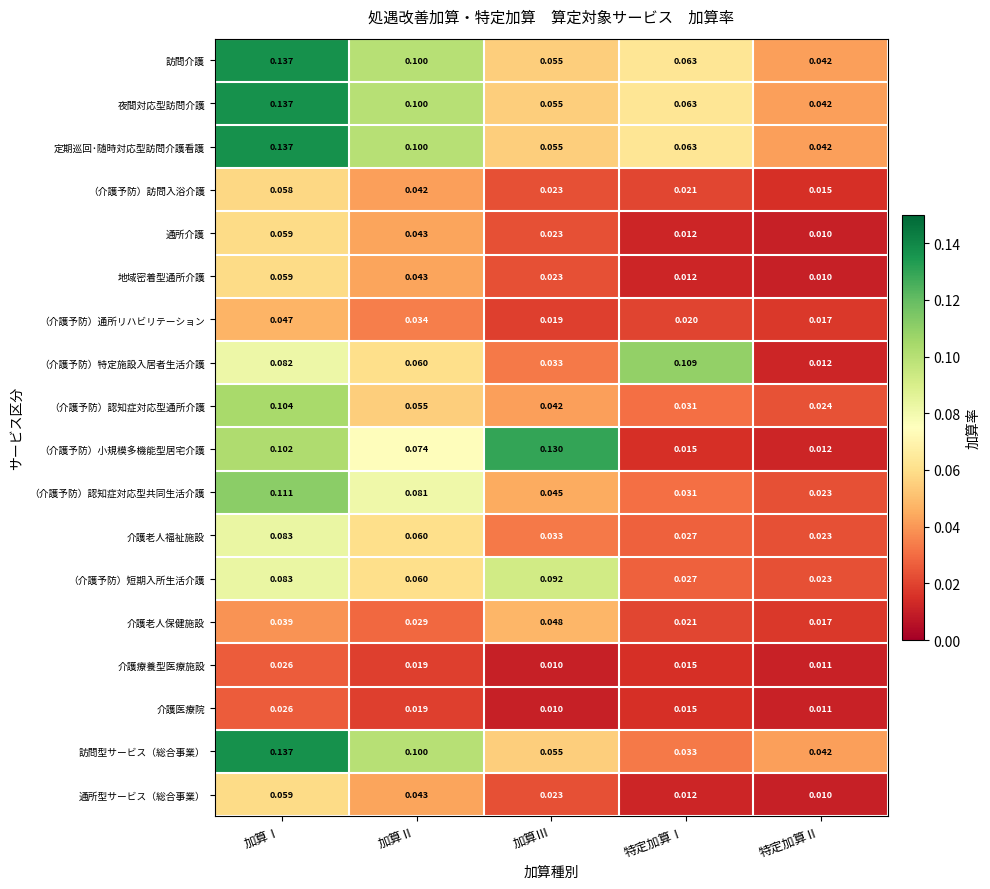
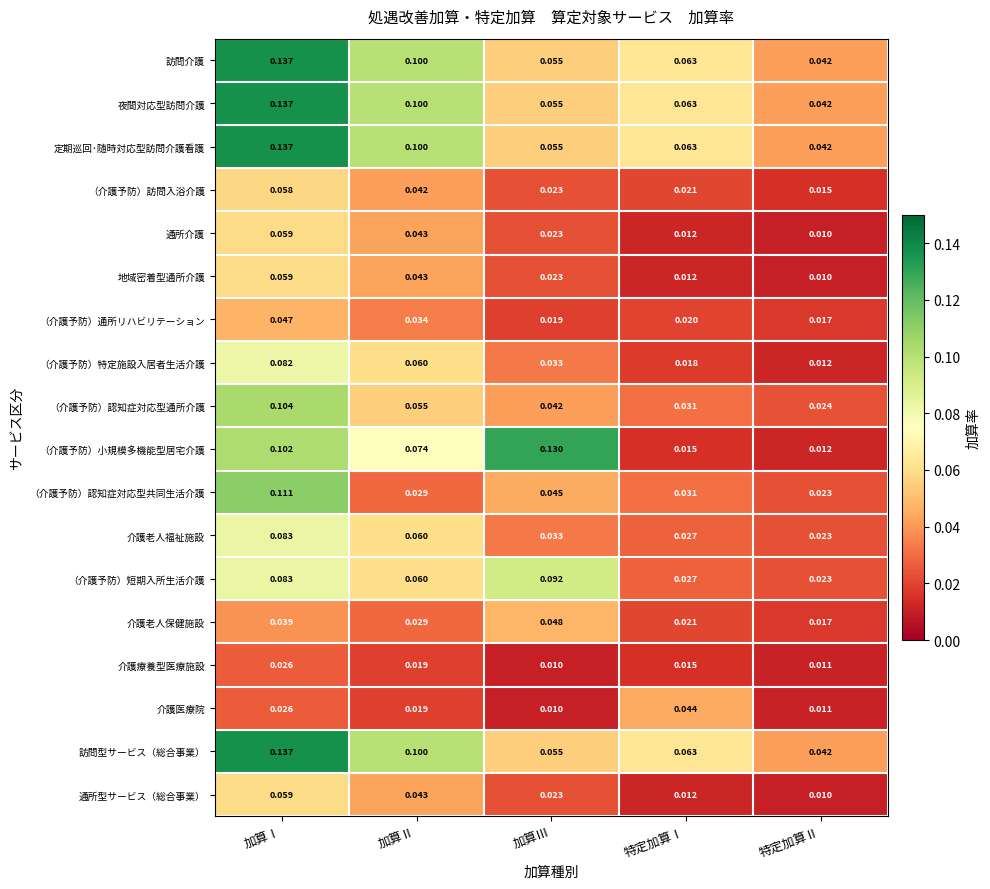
（介護予防）特定施設入居者生活介護, 特定加算Ⅰ: 0.109 -> 0.018
（介護予防）認知症対応型共同生活介護, 加算Ⅱ: 0.081 -> 0.029
介護医療院, 特定加算Ⅰ: 0.015 -> 0.044
訪問型サービス（総合事業）, 特定加算Ⅰ: 0.033 -> 0.063
